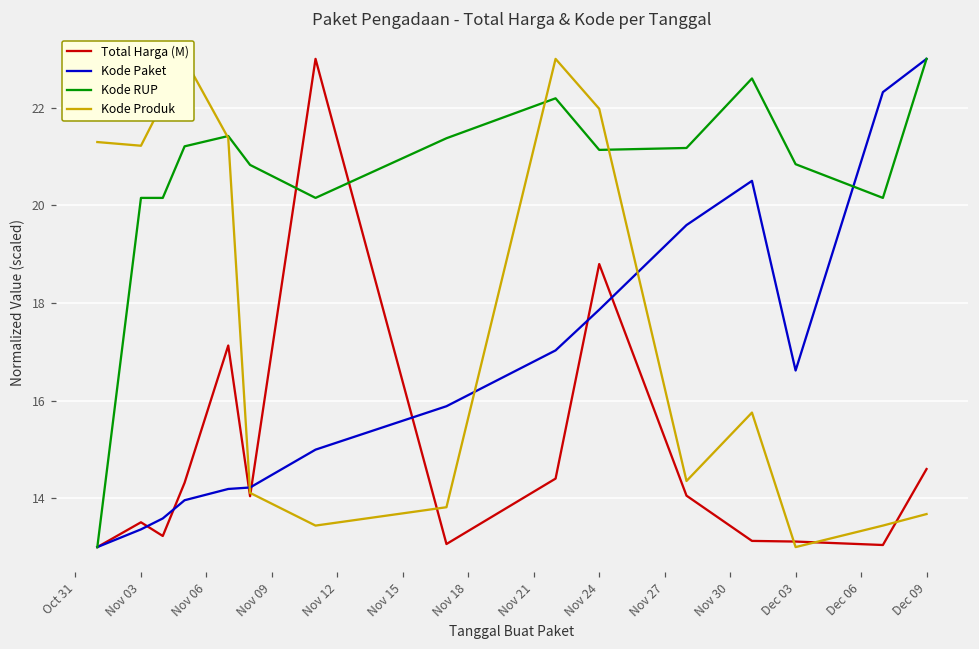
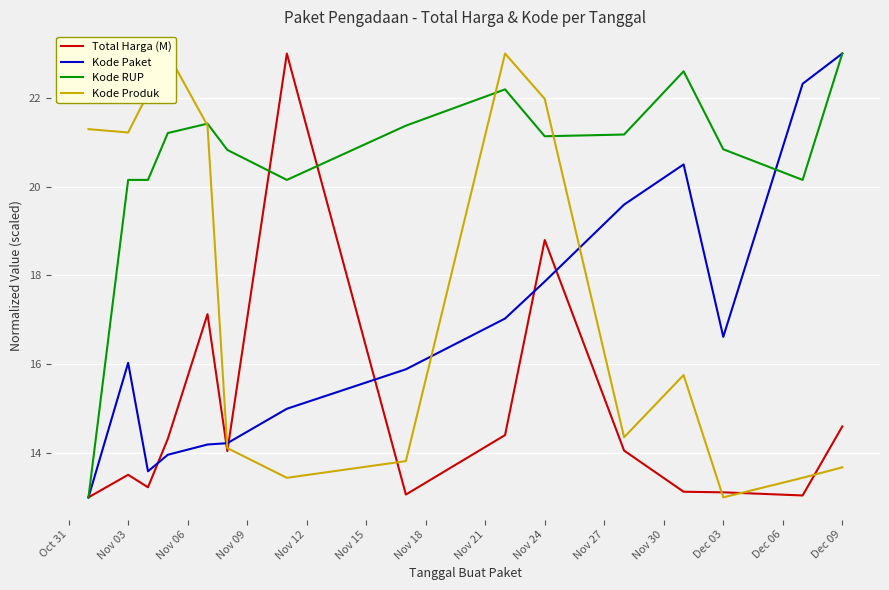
Kode Paket, Nov 03: 13.4 -> 16.0
